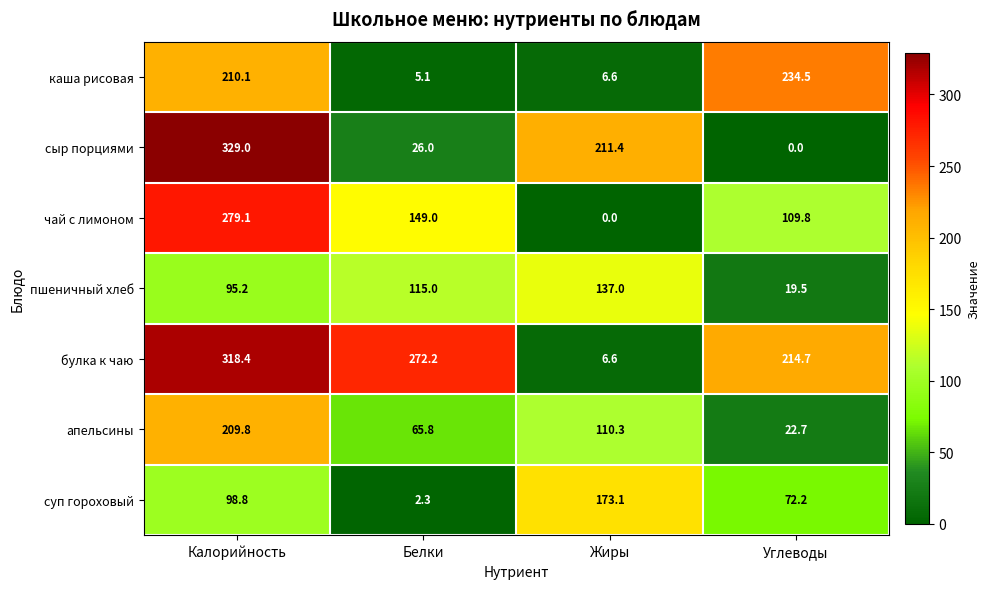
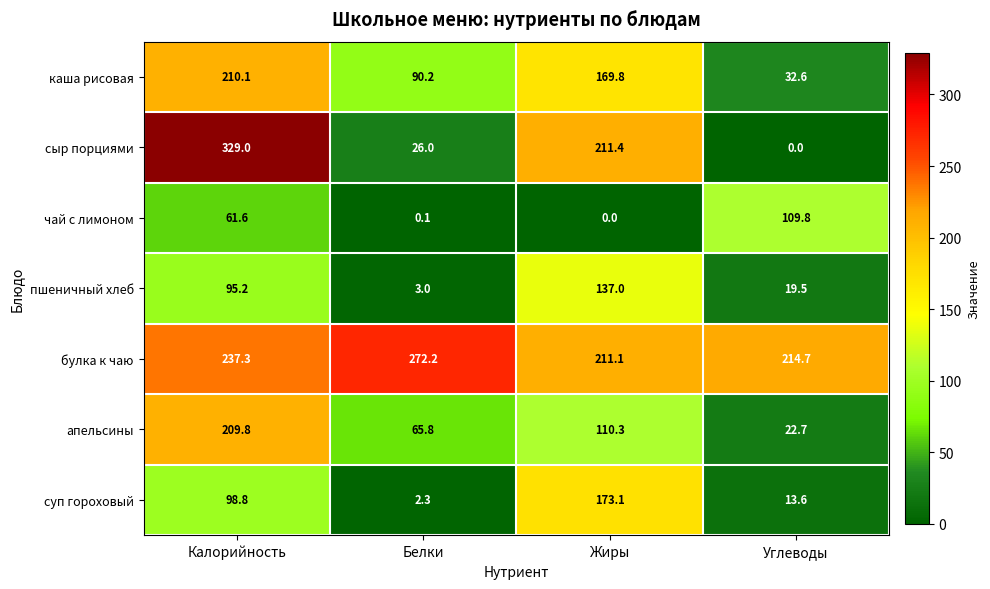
каша рисовая, Белки: 5.1 -> 90.2
каша рисовая, Жиры: 6.6 -> 169.8
каша рисовая, Углеводы: 234.5 -> 32.6
чай с лимоном, Калорийность: 279.1 -> 61.6
чай с лимоном, Белки: 149.0 -> 0.1
пшеничный хлеб, Белки: 115.0 -> 3.0
булка к чаю, Калорийность: 318.4 -> 237.3
булка к чаю, Жиры: 6.6 -> 211.1
суп гороховый, Углеводы: 72.2 -> 13.6
